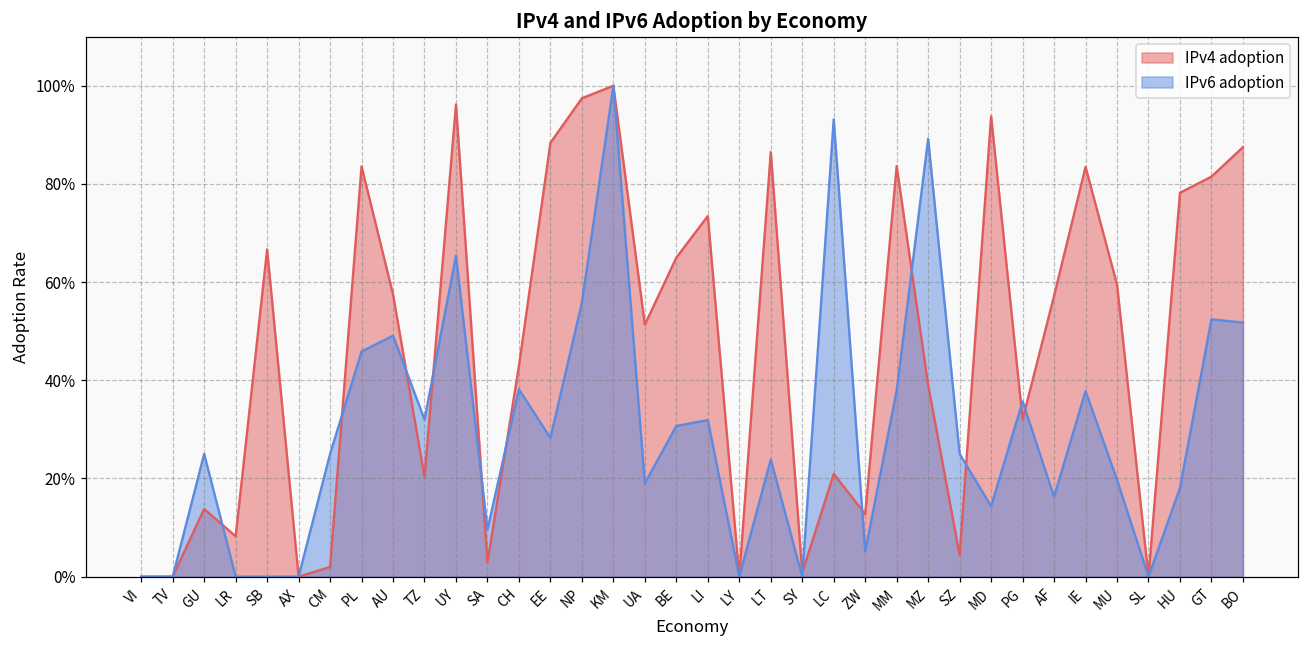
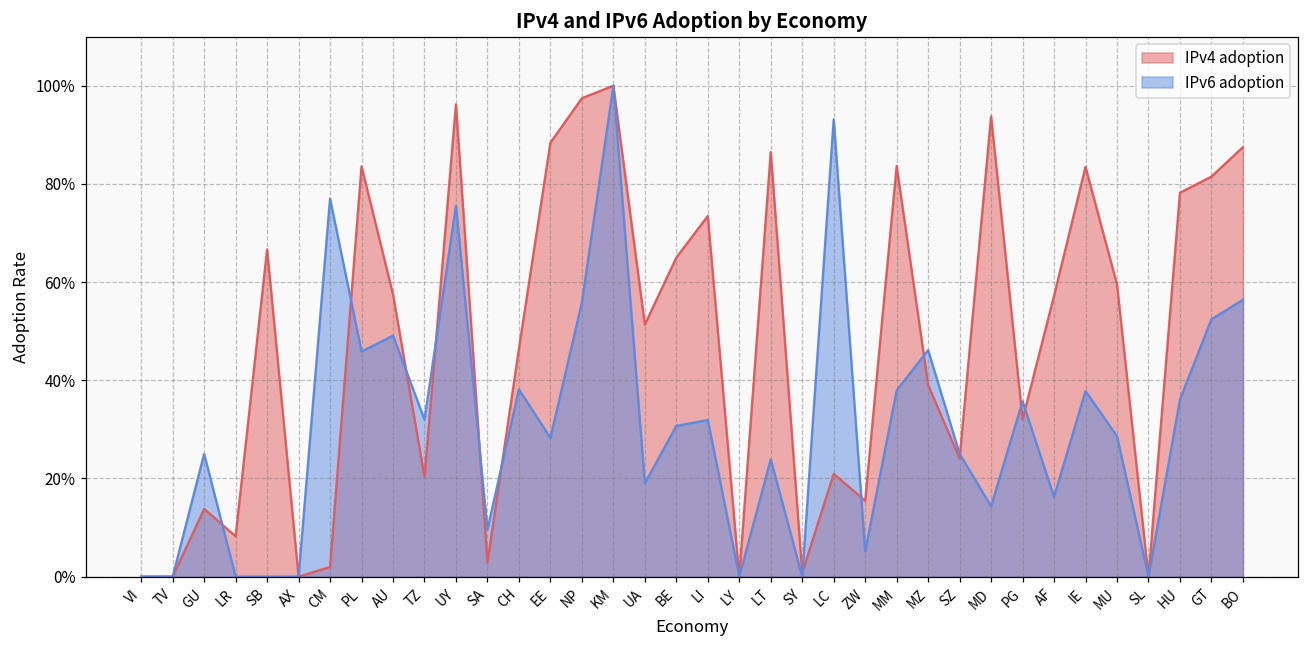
IPv6 adoption, CM: 25% -> 77%
IPv6 adoption, UY: 65% -> 76%
IPv4 adoption, CH: 43% -> 46%
IPv4 adoption, ZW: 13% -> 15%
IPv6 adoption, MZ: 89% -> 46%
IPv4 adoption, SZ: 4% -> 24%
IPv6 adoption, MU: 20% -> 29%
IPv6 adoption, HU: 18% -> 36%
IPv6 adoption, BO: 52% -> 56%
